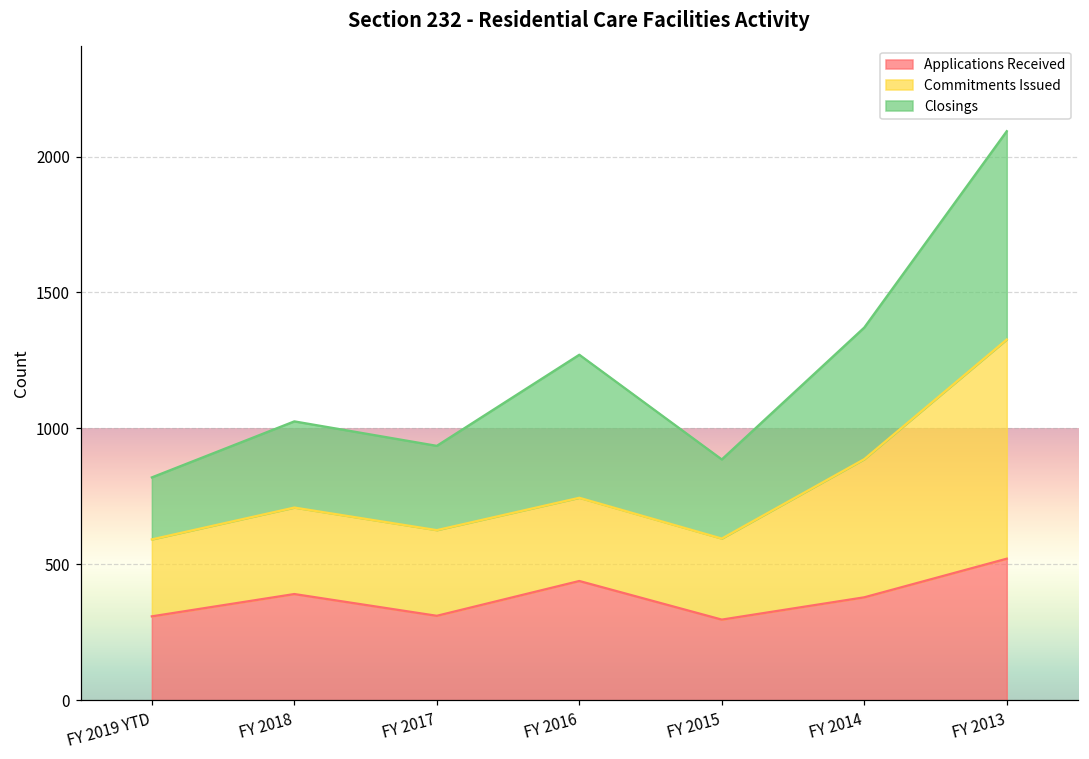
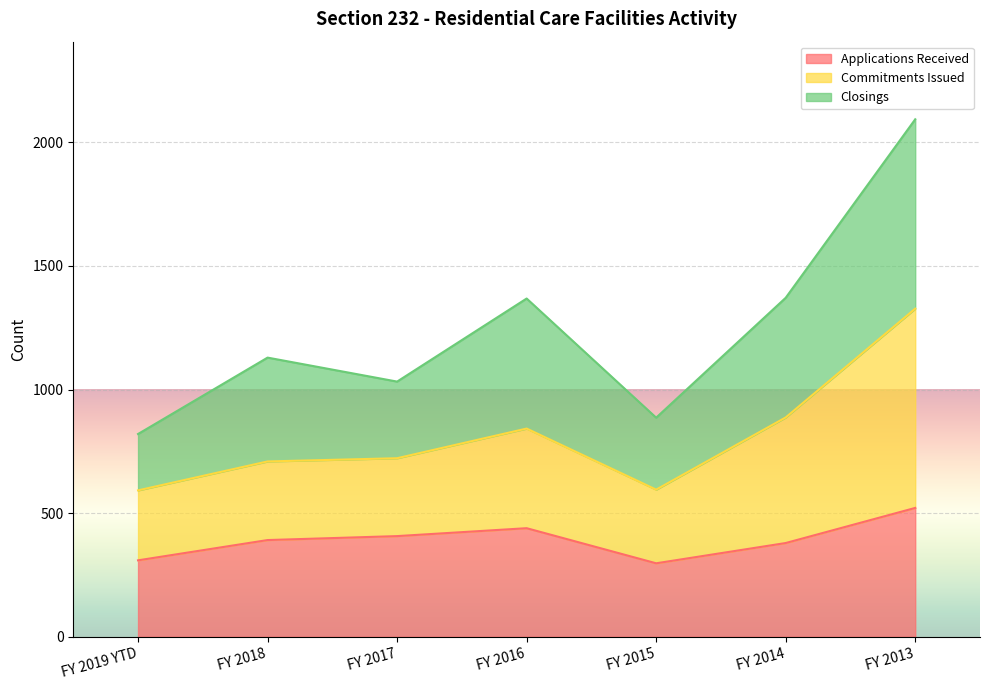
Closings, FY 2018: 320 -> 420
Applications Received, FY 2017: 310 -> 410
Commitments Issued, FY 2016: 310 -> 400
